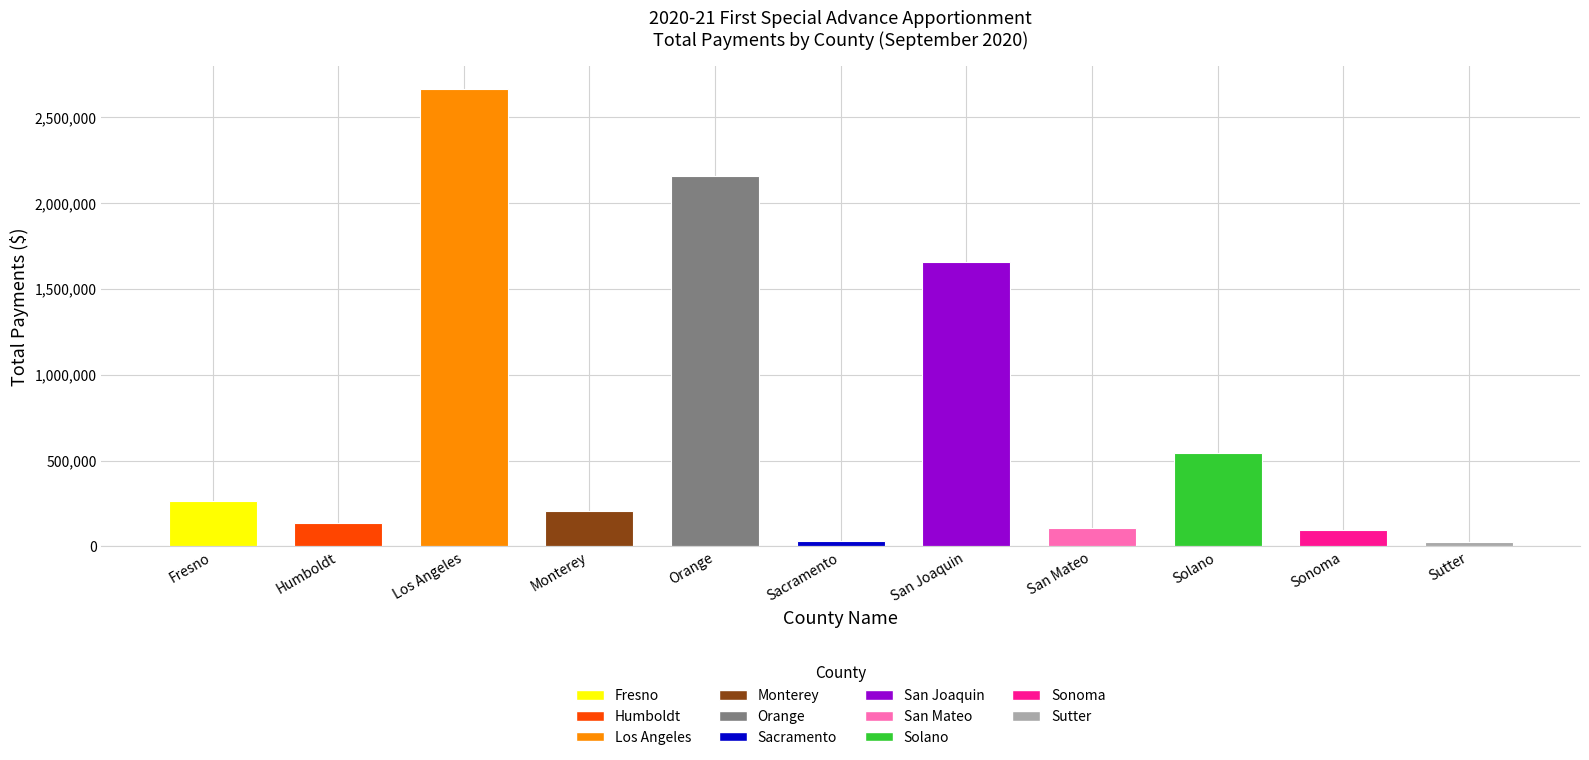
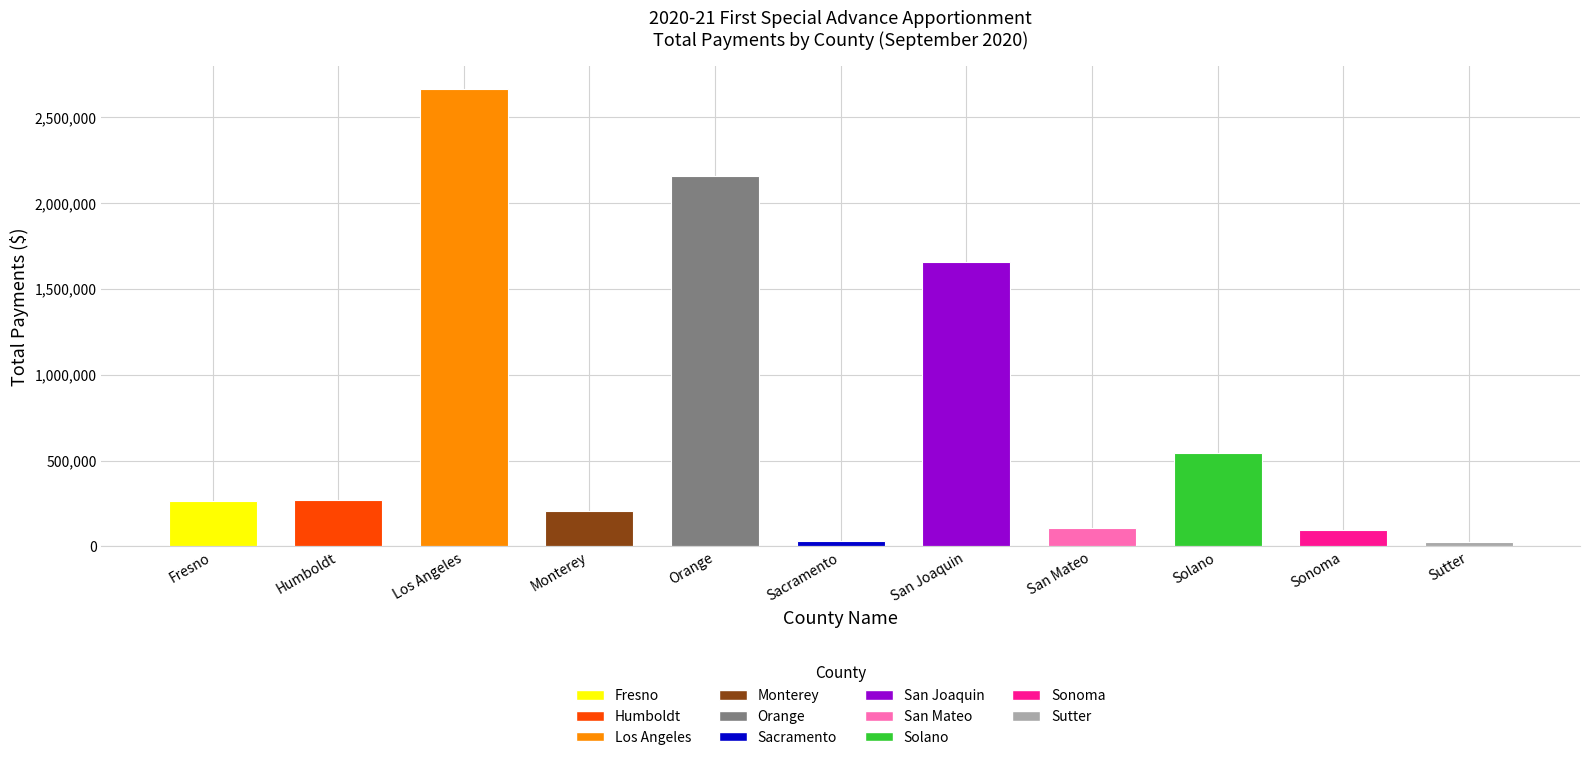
Humboldt: 140,000 -> 270,000
